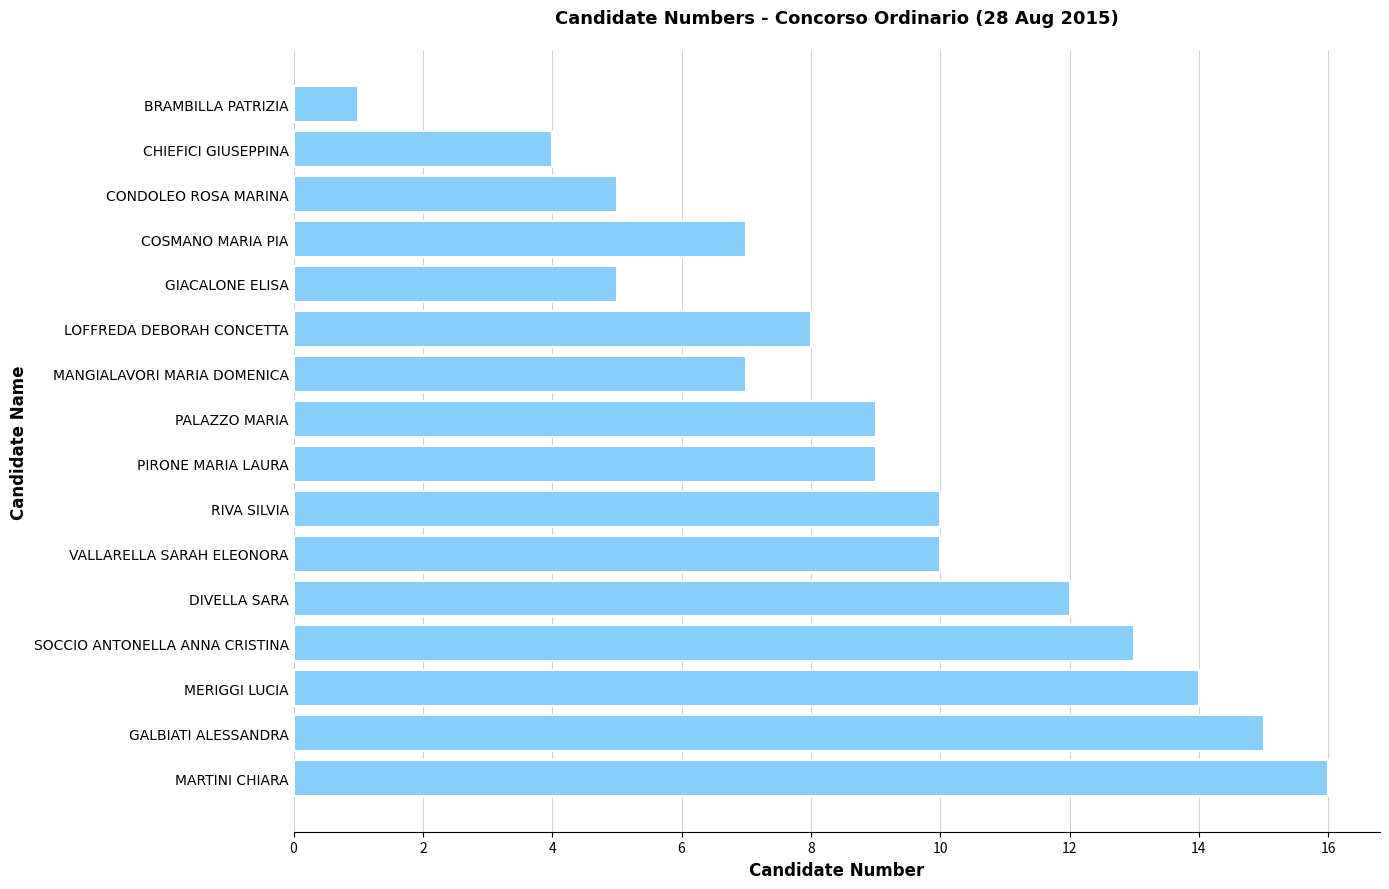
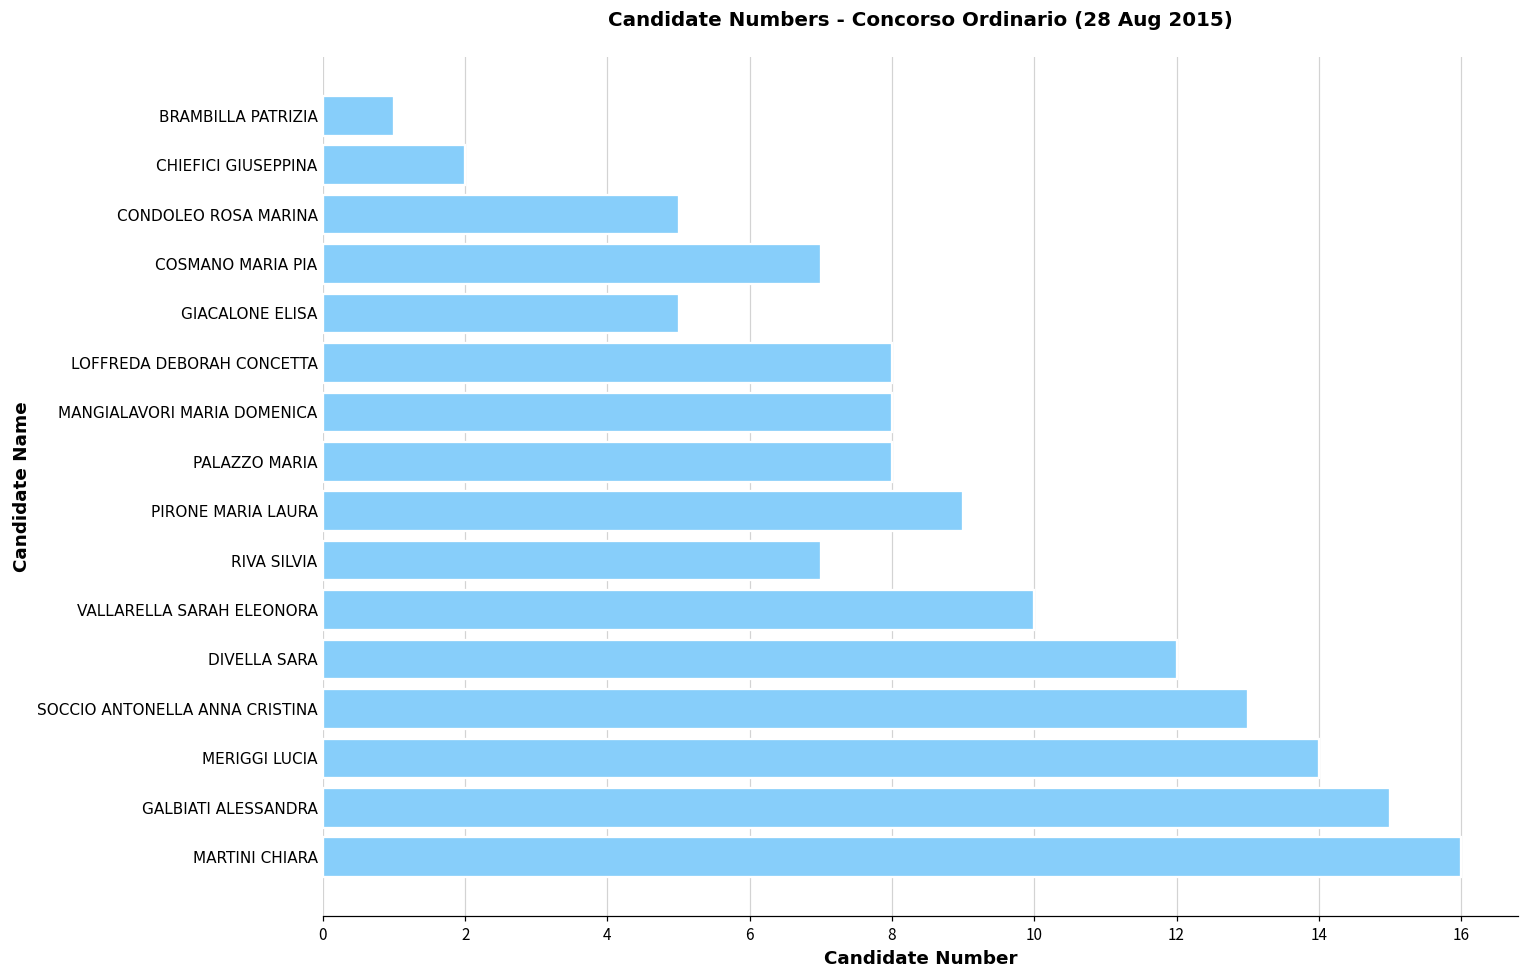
CHIEFICI GIUSEPPINA: 4 -> 2
MANGIALAVORI MARIA DOMENICA: 7 -> 8
PALAZZO MARIA: 9 -> 8
RIVA SILVIA: 10 -> 7
